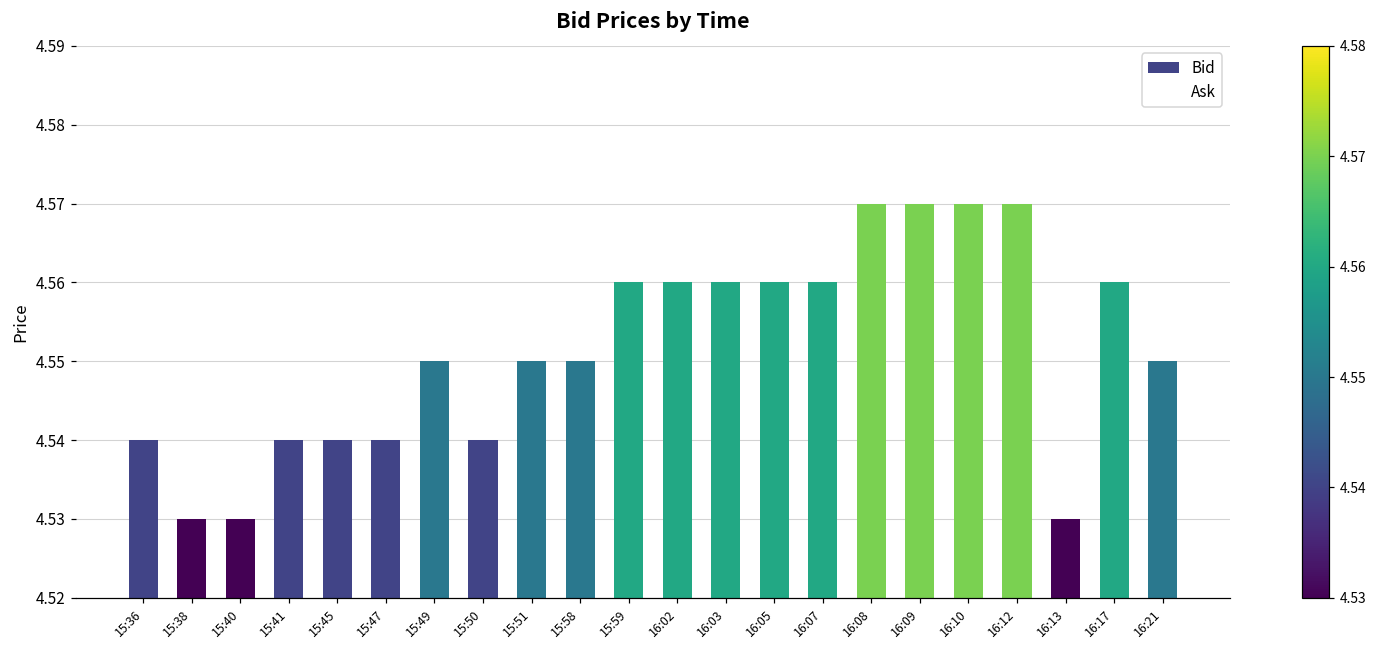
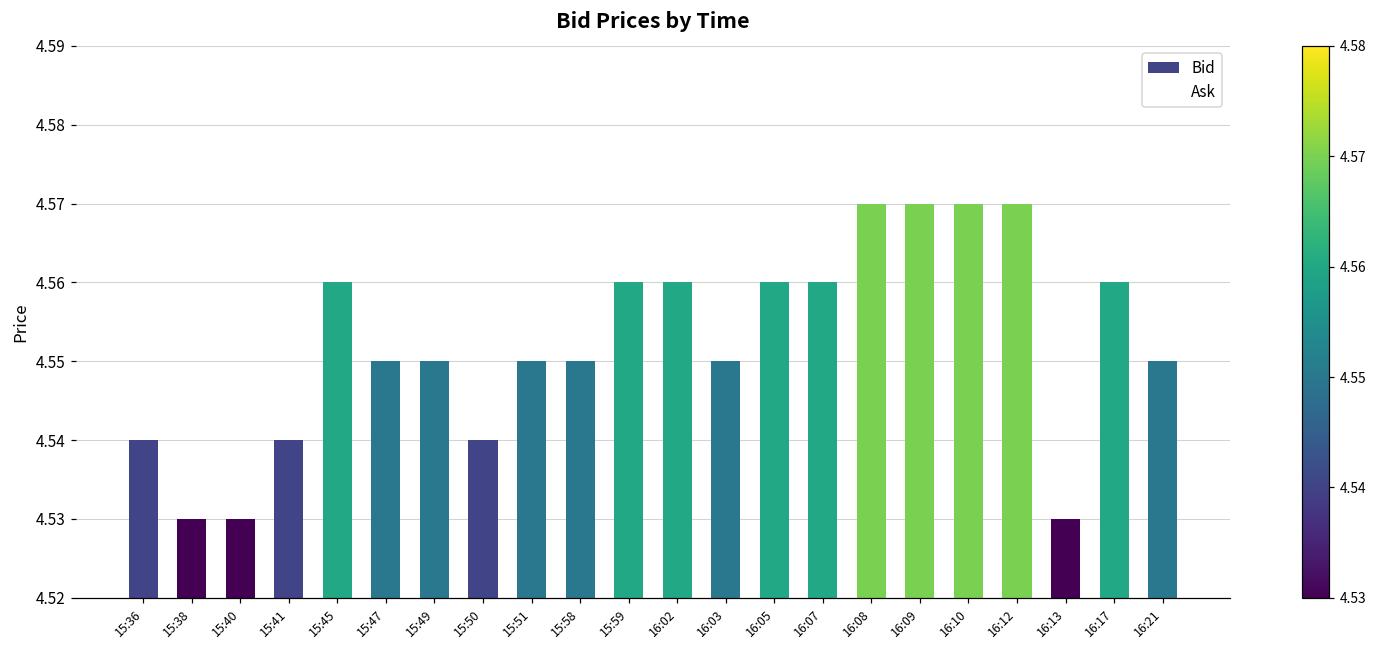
Bid, 15:45: 4.54 -> 4.56
Bid, 15:47: 4.54 -> 4.55
Bid, 16:03: 4.56 -> 4.55
